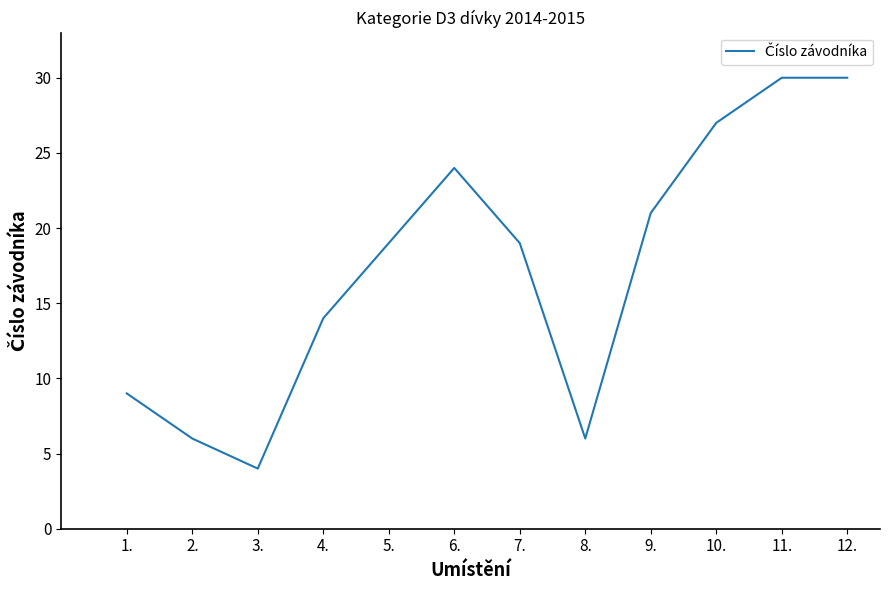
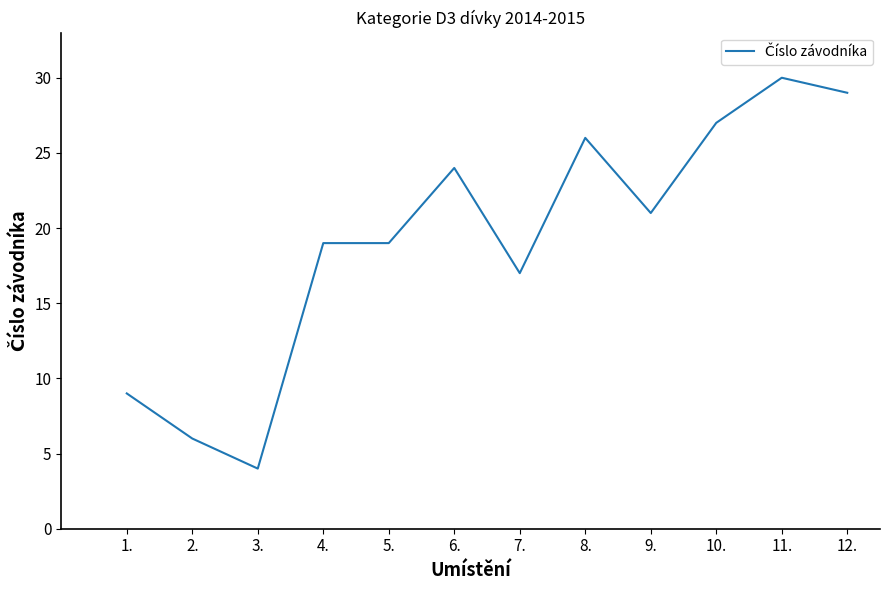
4.: 14 -> 19
7.: 19 -> 17
8.: 6 -> 26
12.: 30 -> 29
